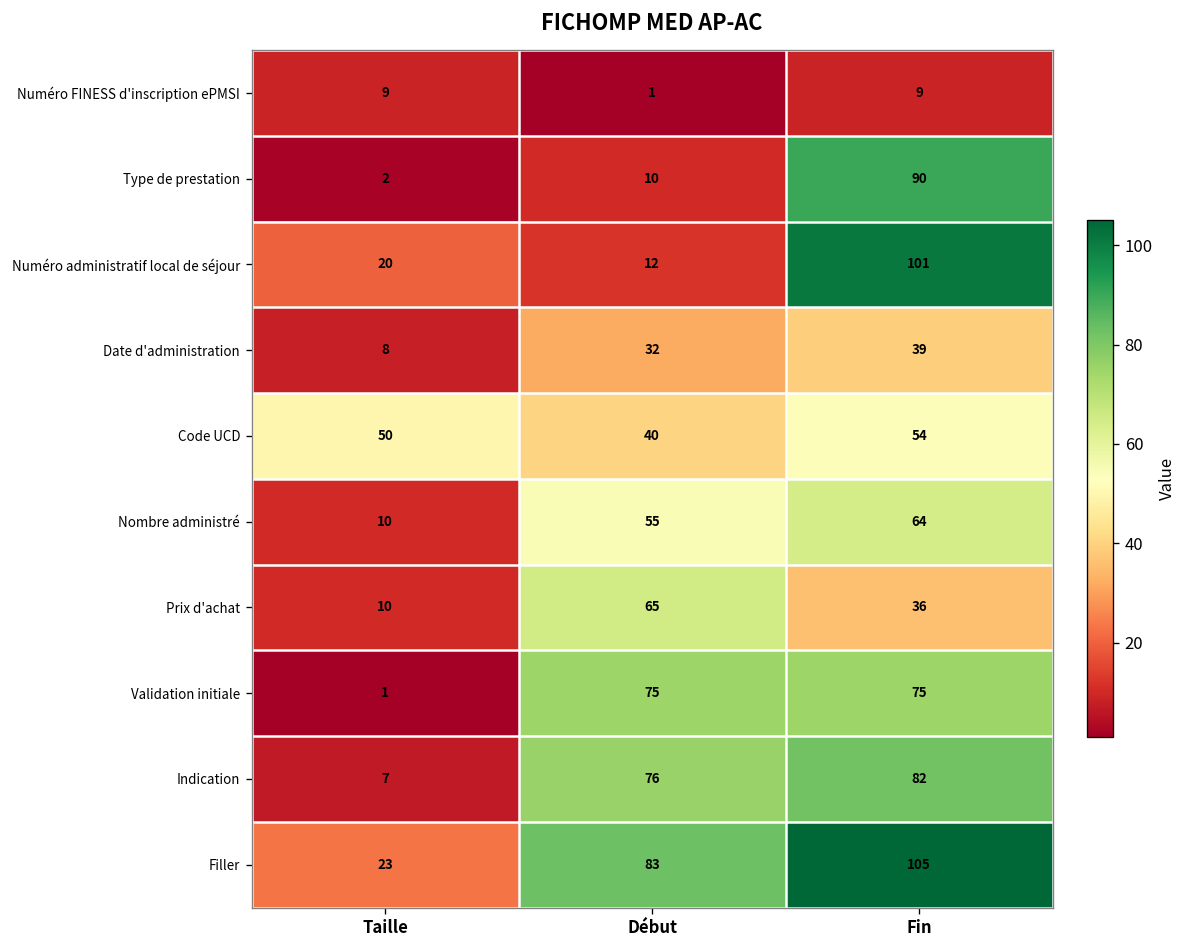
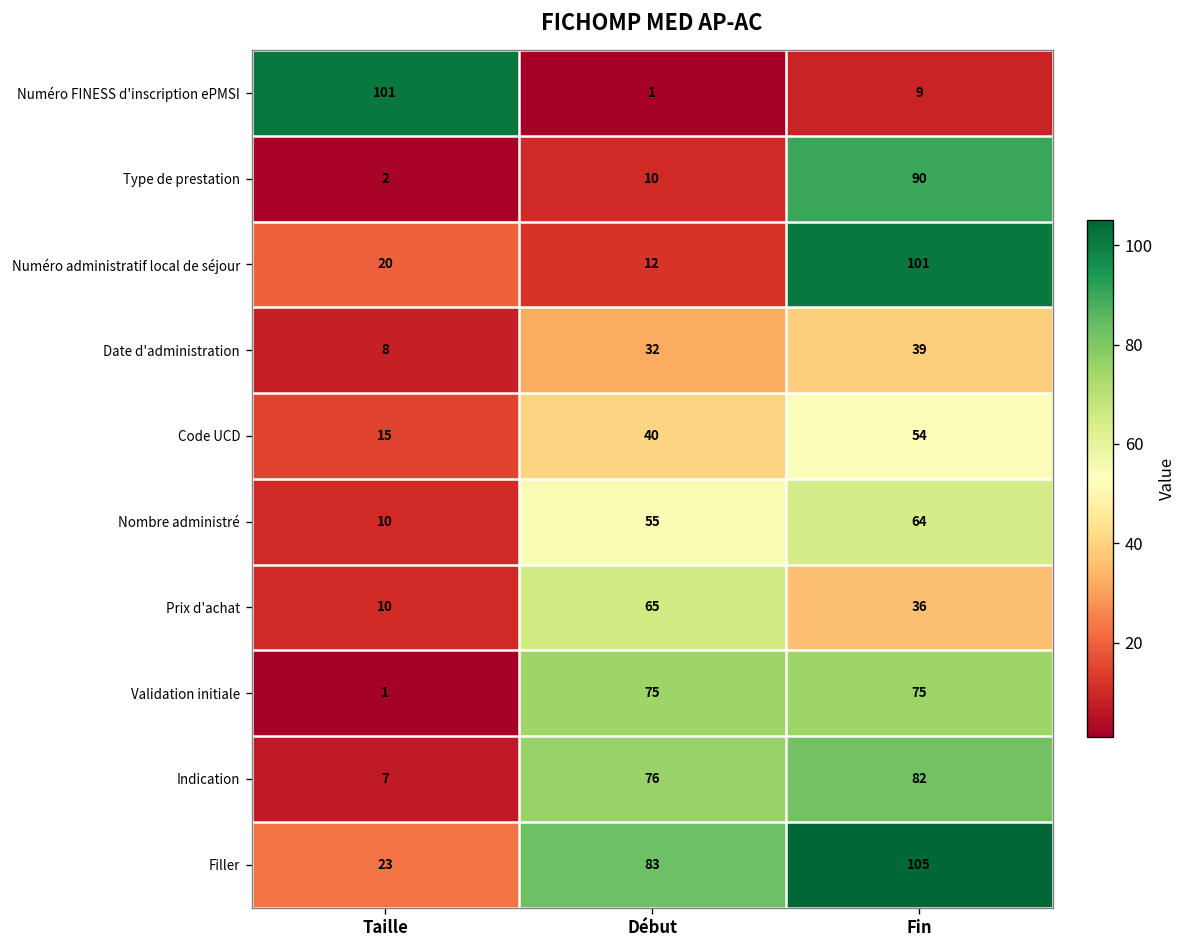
Numéro FINESS d'inscription ePMSI, Taille: 9 -> 101
Code UCD, Taille: 50 -> 15
